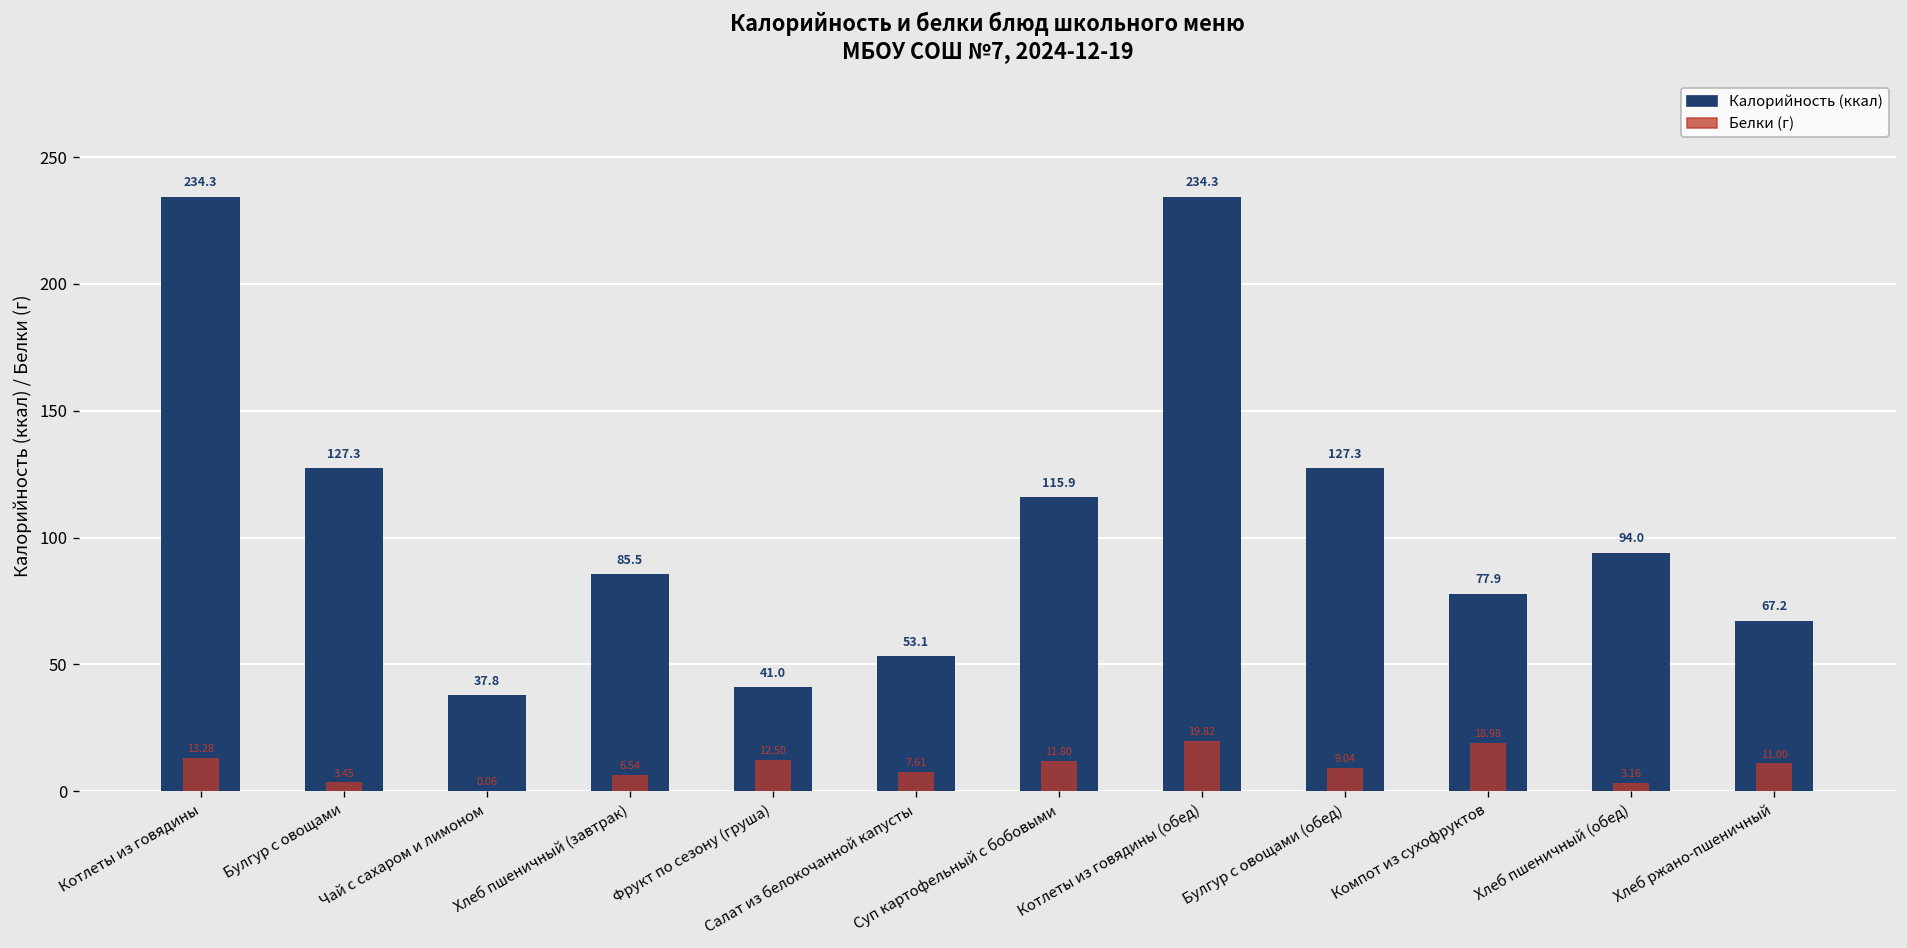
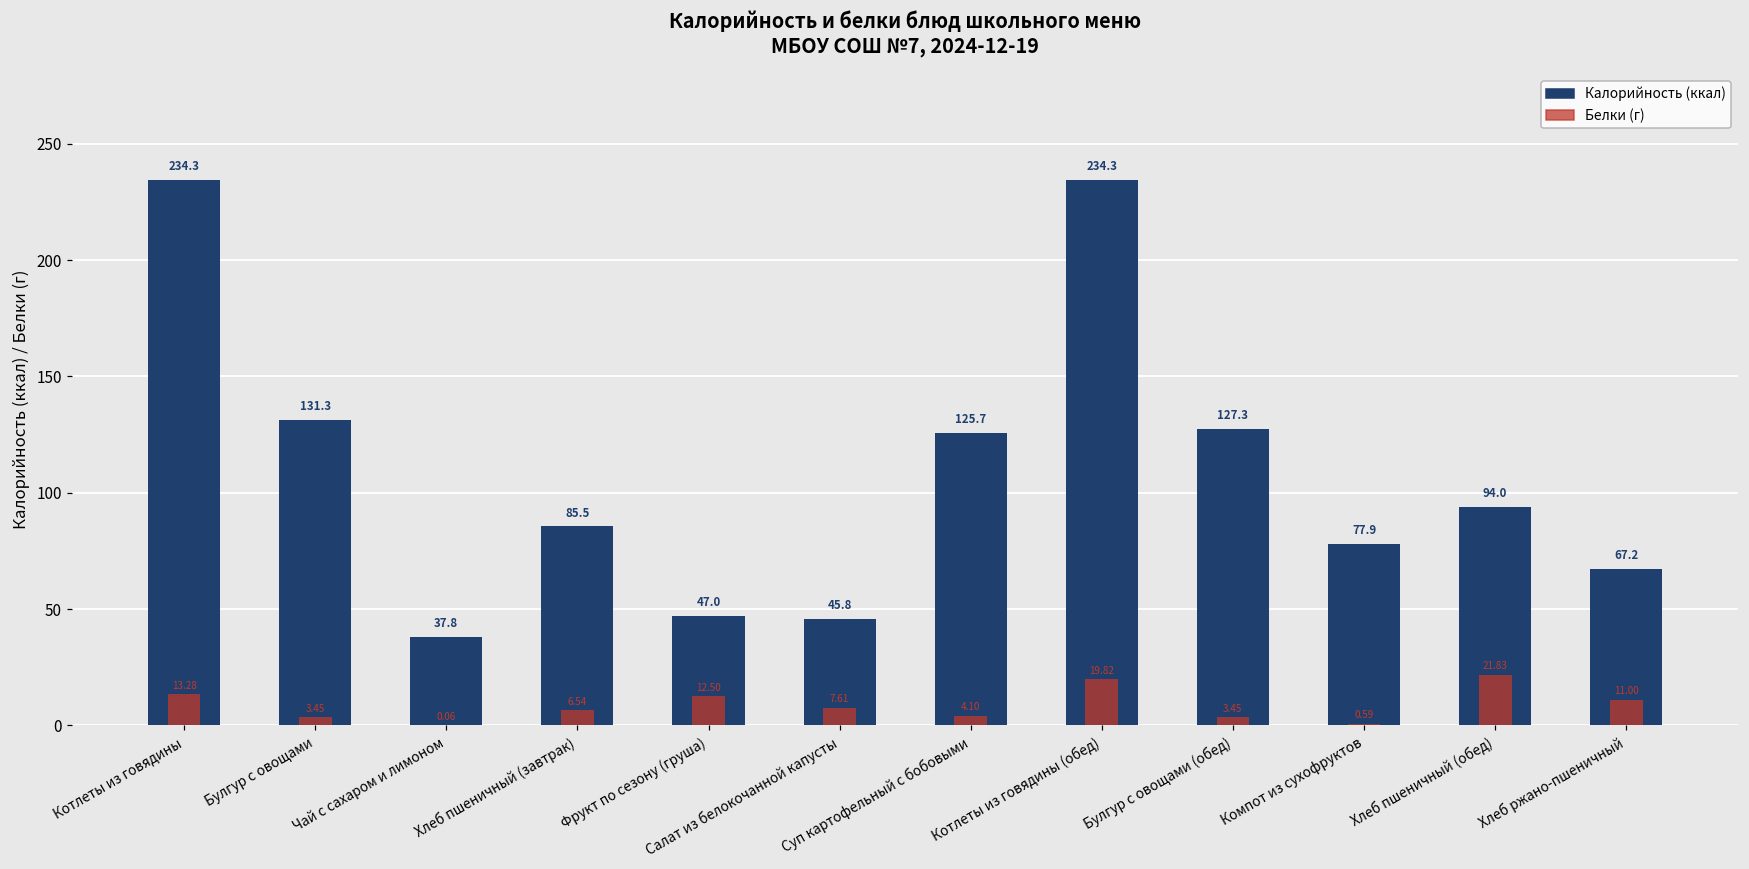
Калорийность (ккал), Булгур с овощами: 127.3 -> 131.3
Калорийность (ккал), Фрукт по сезону (груша): 41.0 -> 47.0
Калорийность (ккал), Салат из белокочанной капусты: 53.1 -> 45.8
Калорийность (ккал), Суп картофельный с бобовыми: 115.9 -> 125.7
Белки (г), Суп картофельный с бобовыми: 11.80 -> 4.10
Белки (г), Булгур с овощами (обед): 9.04 -> 3.45
Белки (г), Компот из сухофруктов: 18.98 -> 0.59
Белки (г), Хлеб пшеничный (обед): 3.16 -> 21.83
